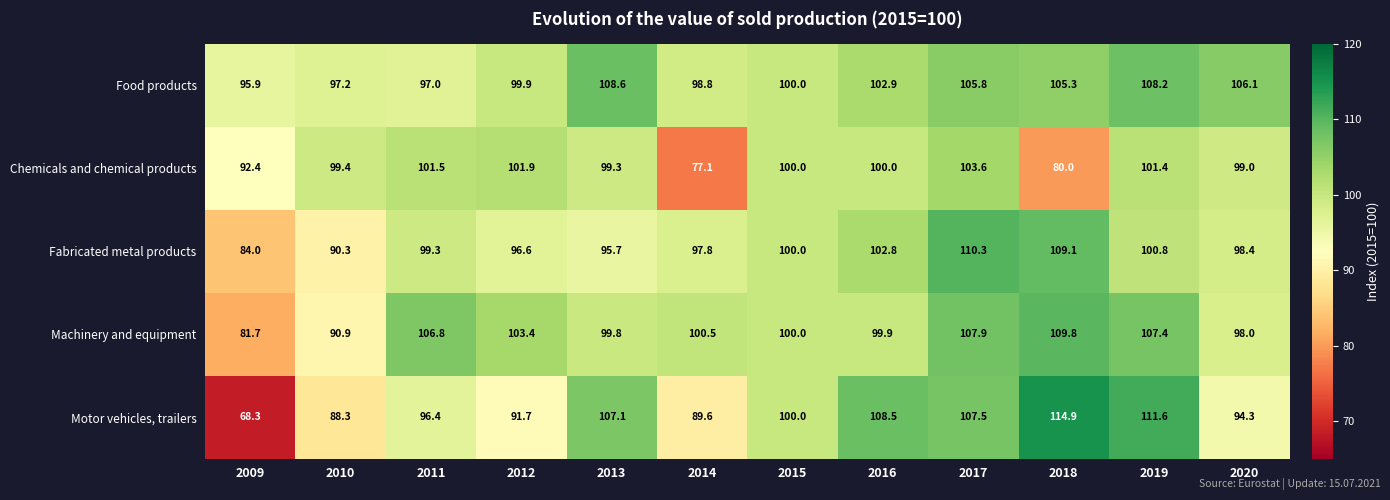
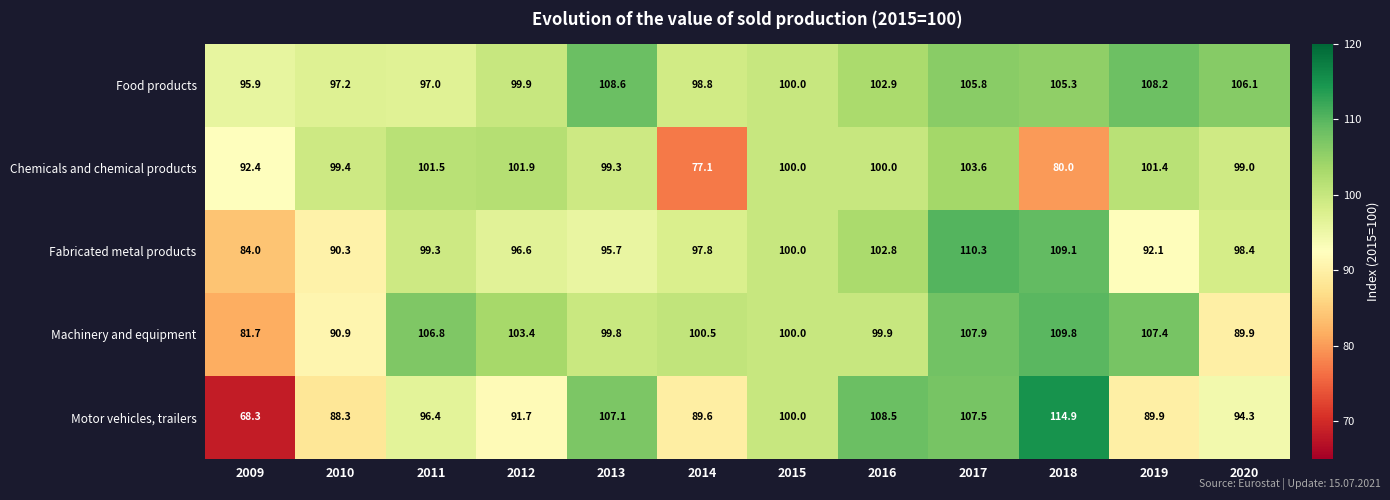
Fabricated metal products, 2019: 100.8 -> 92.1
Machinery and equipment, 2020: 98.0 -> 89.9
Motor vehicles, trailers, 2019: 111.6 -> 89.9
